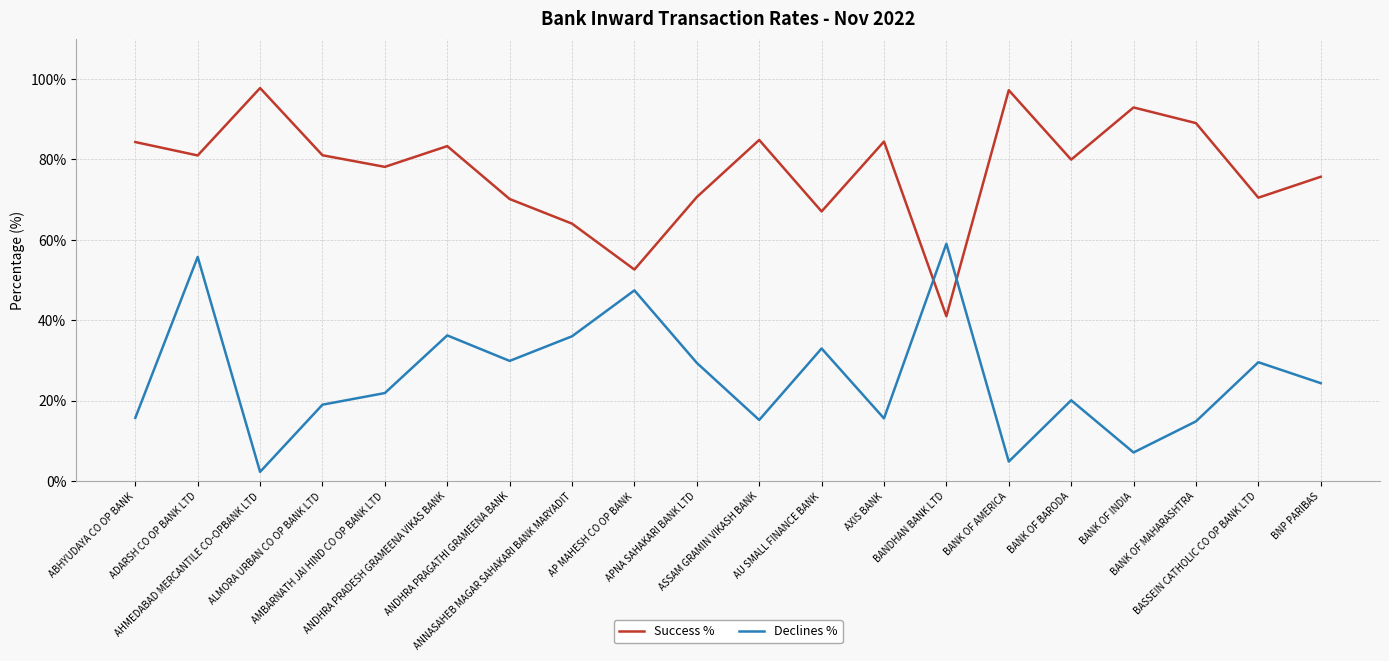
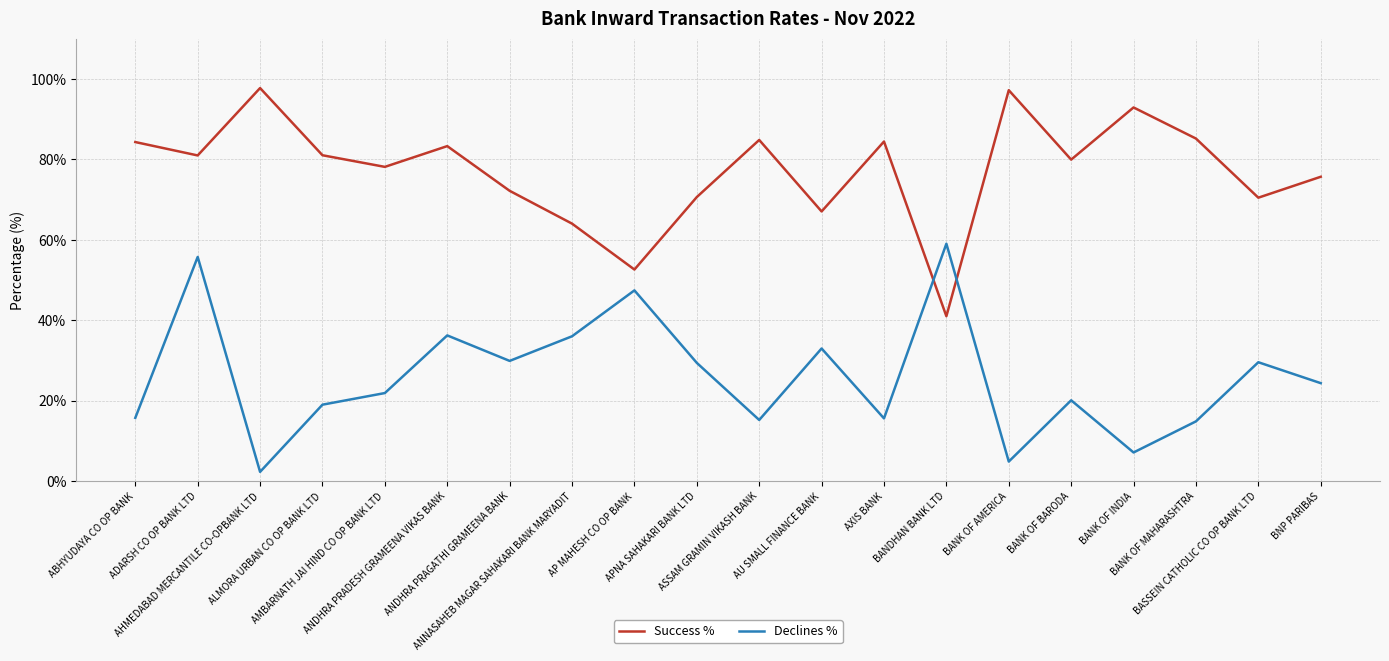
Success %, ANDHRA PRAGATHI GRAMEENA BANK: 70% -> 72%
Success %, BANK OF MAHARASHTRA: 89% -> 85%
